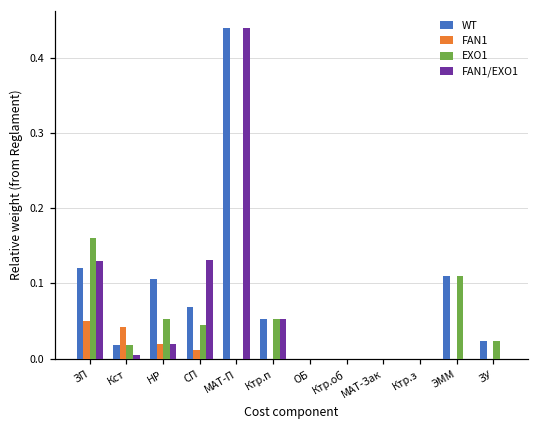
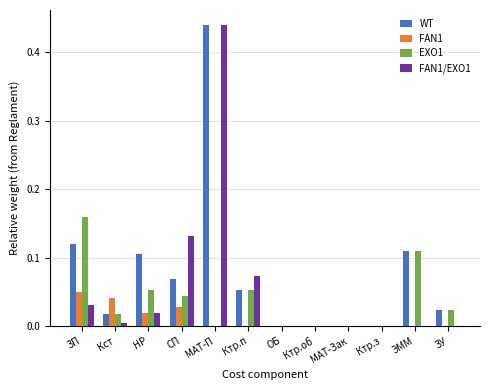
FAN1/EXO1, ЗП: 0.13 -> 0.03
FAN1, СП: 0.01 -> 0.03
FAN1/EXO1, Ктр.п: 0.05 -> 0.07
